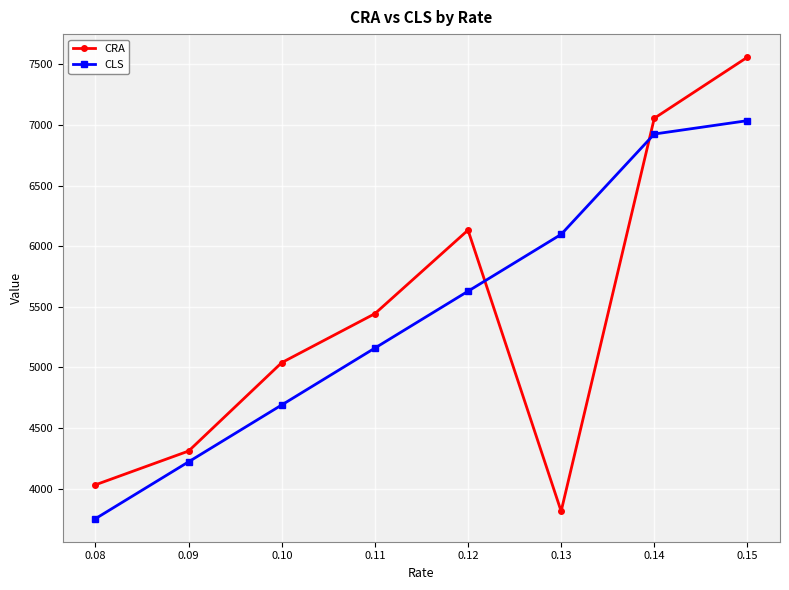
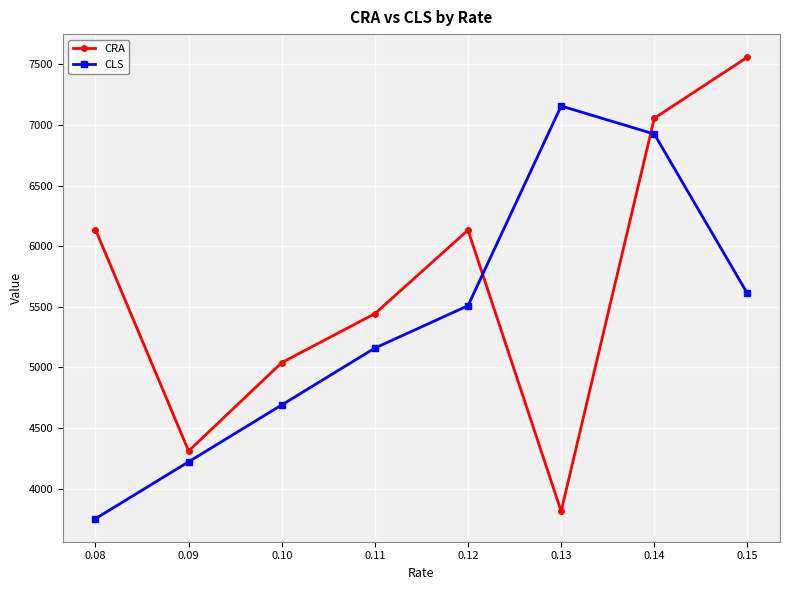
CRA, 0.08: 4030 -> 6140
CLS, 0.12: 5630 -> 5510
CLS, 0.13: 6100 -> 7160
CLS, 0.15: 7040 -> 5610
